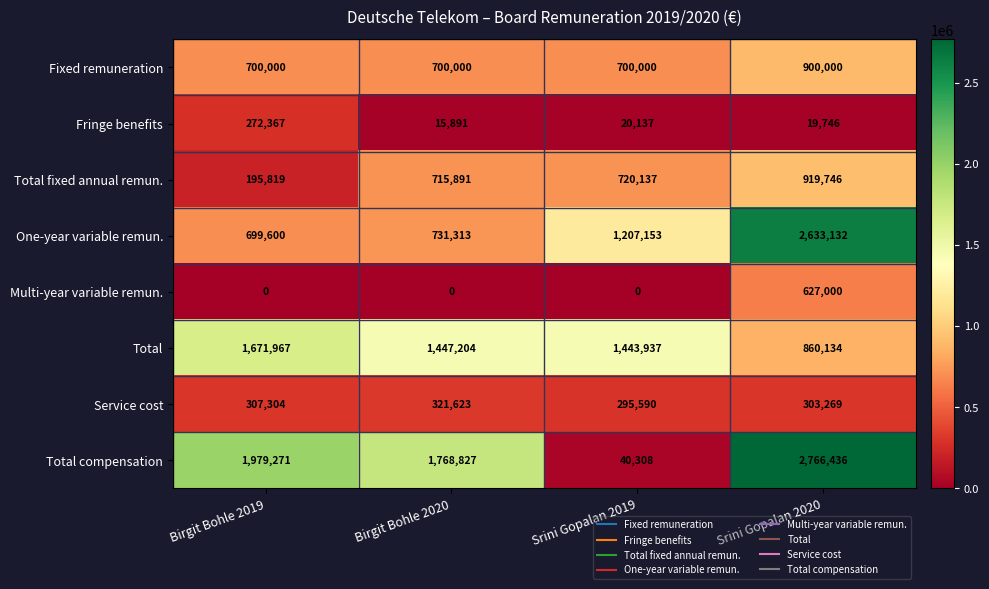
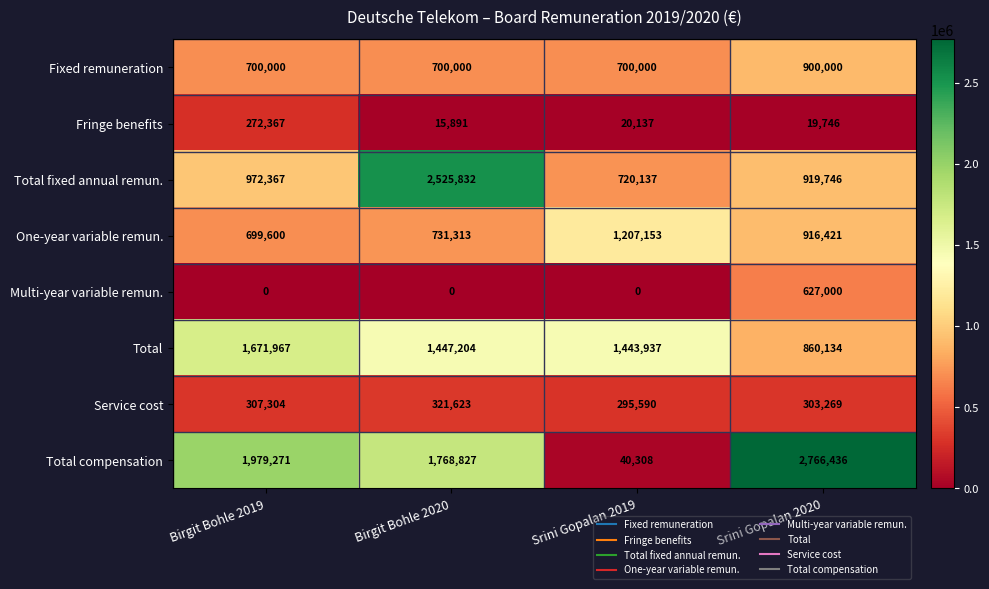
Total fixed annual remun., Birgit Bohle 2019: 195,819 -> 972,367
Total fixed annual remun., Birgit Bohle 2020: 715,891 -> 2,525,832
One-year variable remun., Srini Gopalan 2020: 2,633,132 -> 916,421
